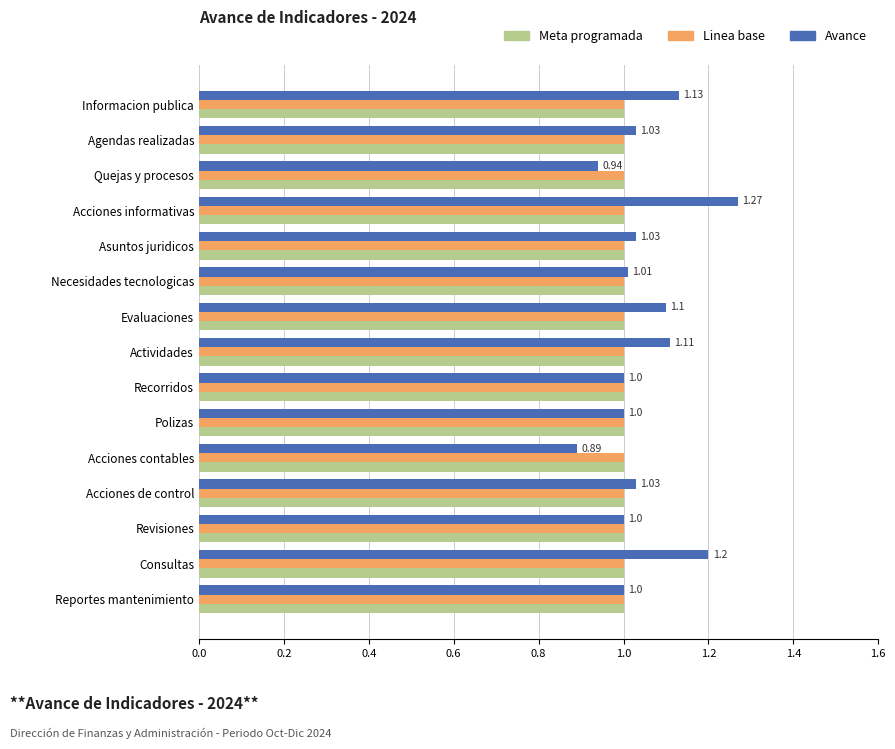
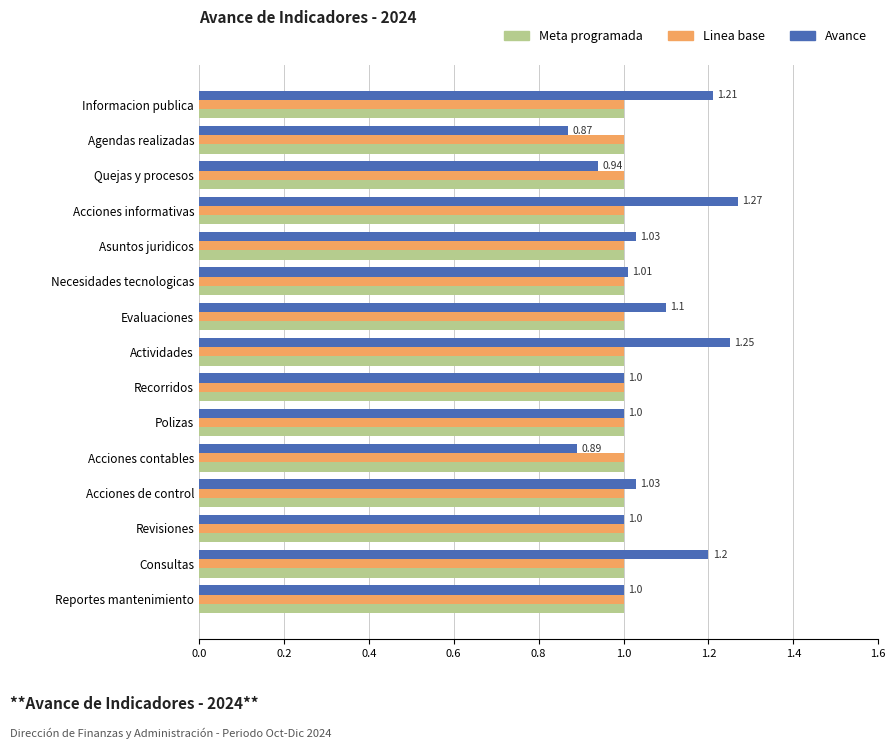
Avance, Informacion publica: 1.13 -> 1.21
Avance, Agendas realizadas: 1.03 -> 0.87
Avance, Actividades: 1.11 -> 1.25
